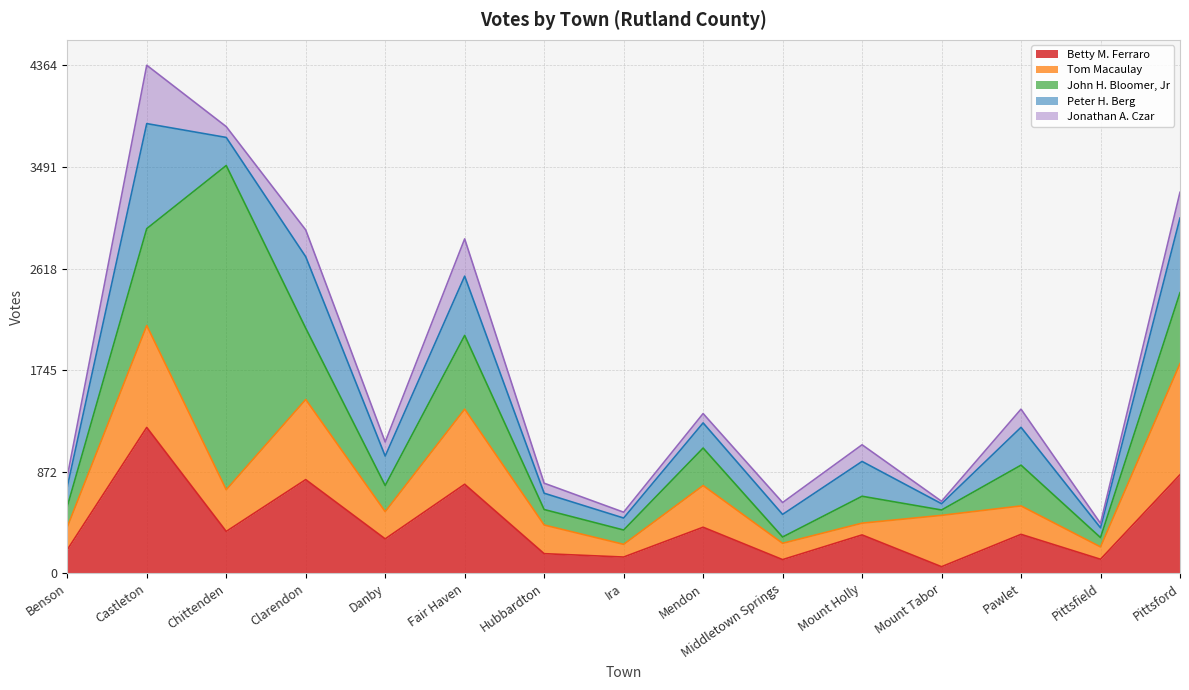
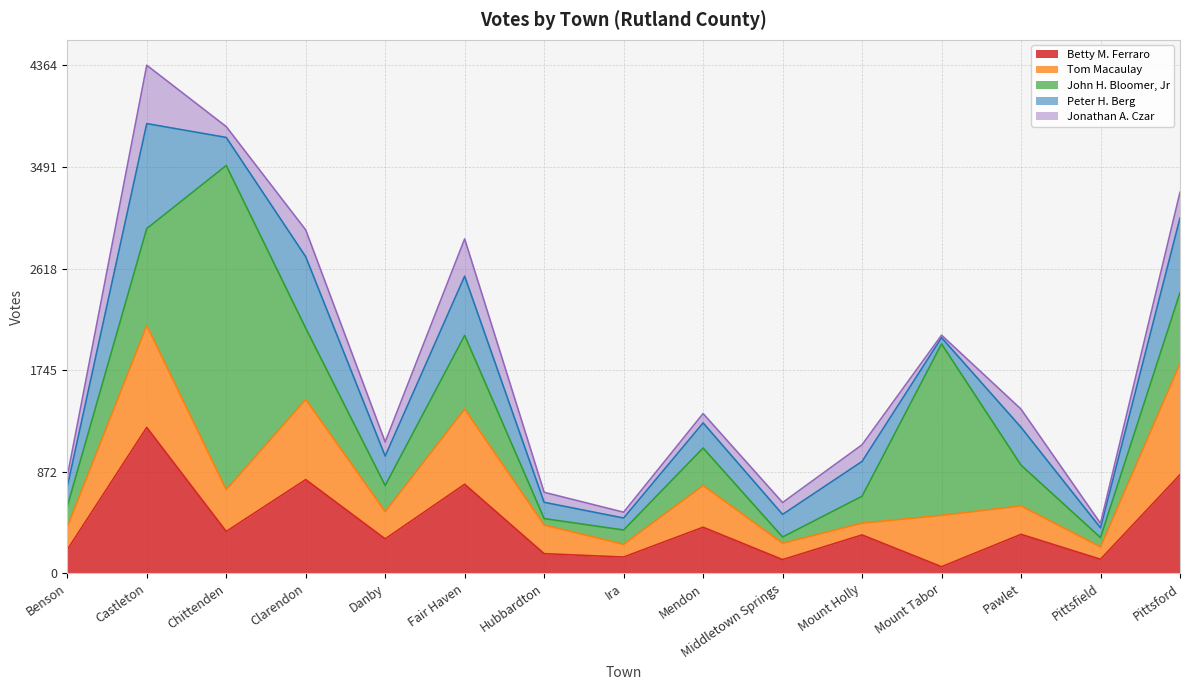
John H. Bloomer, Jr, Hubbardton: 130 -> 60
John H. Bloomer, Jr, Mount Tabor: 50 -> 1470
